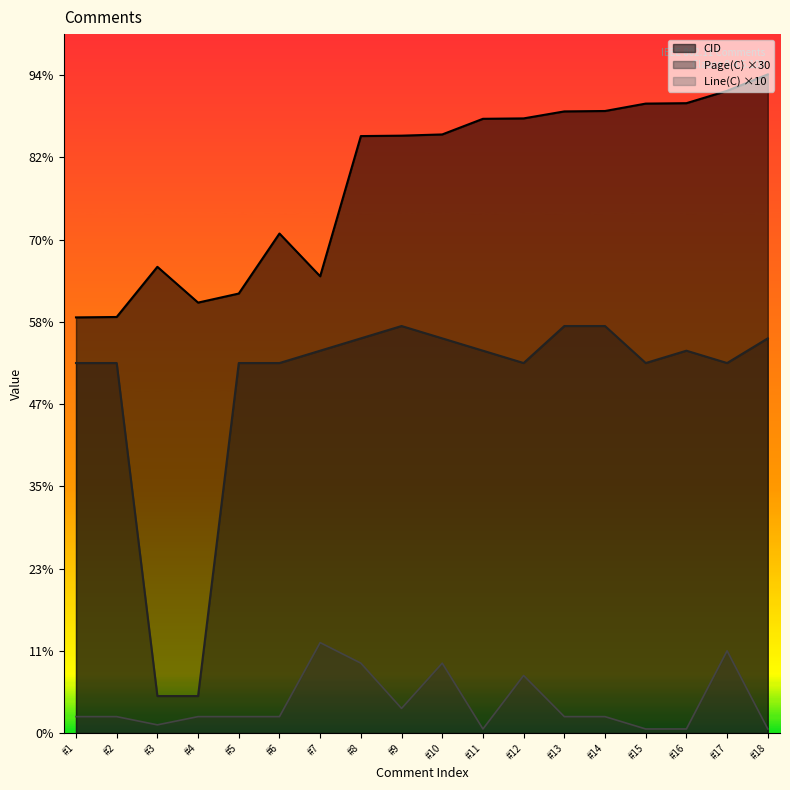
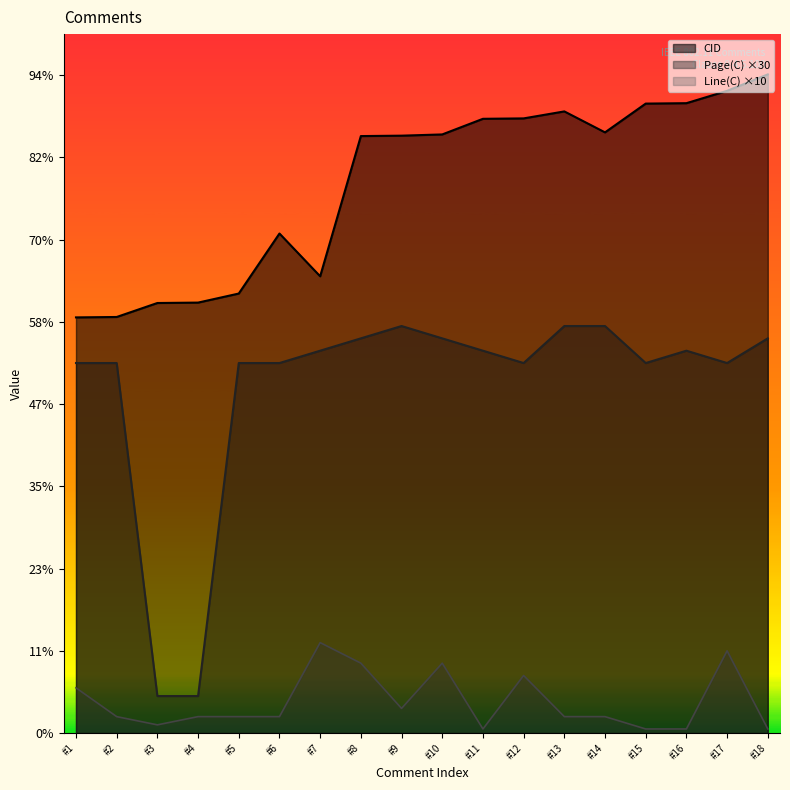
Line(C) ×10, #1: 2% -> 6%
CID, #3: 67% -> 61%
CID, #14: 89% -> 86%
